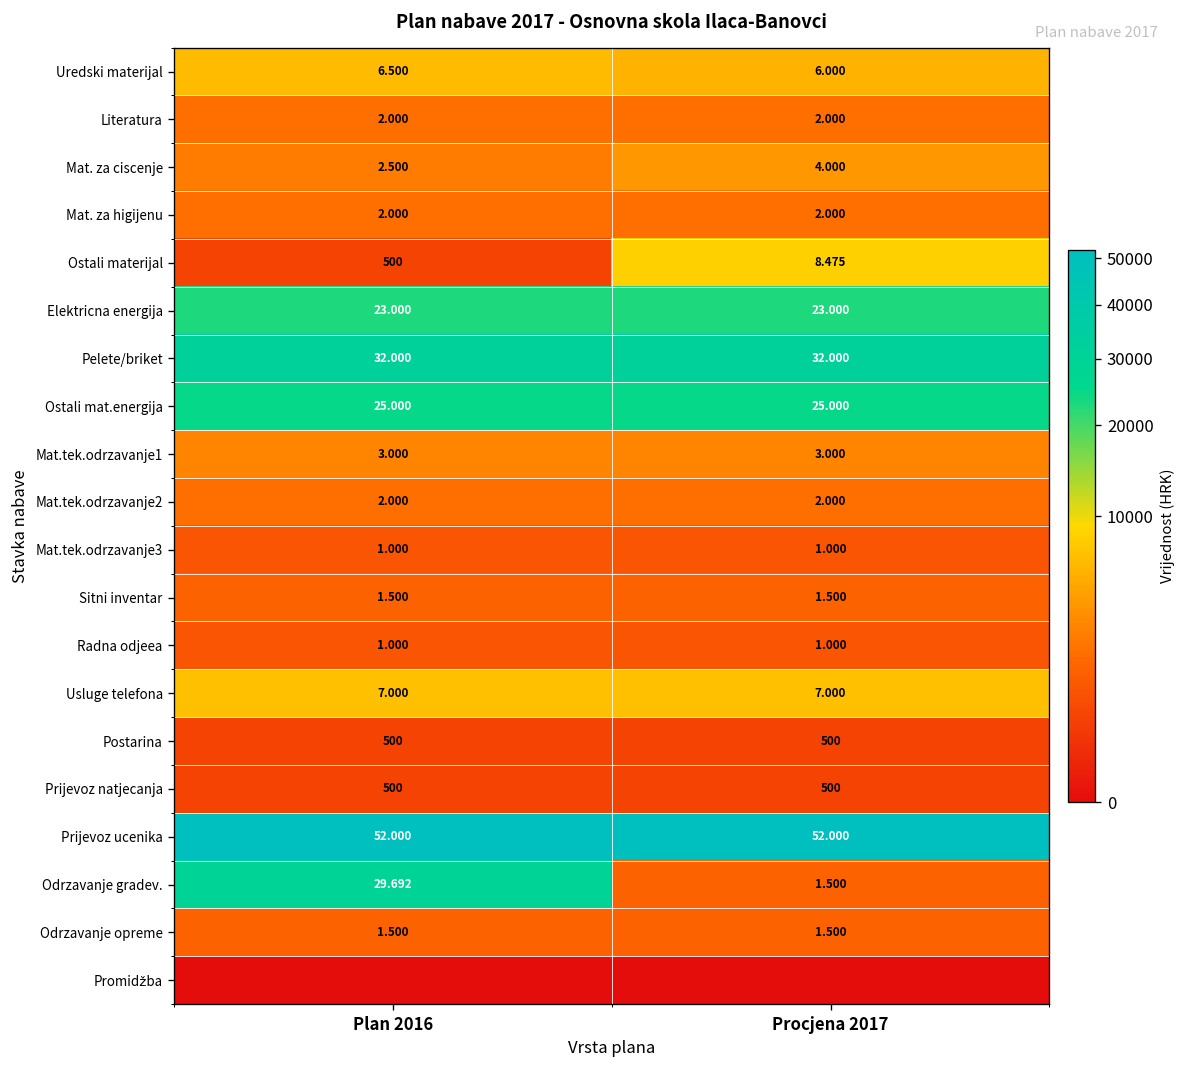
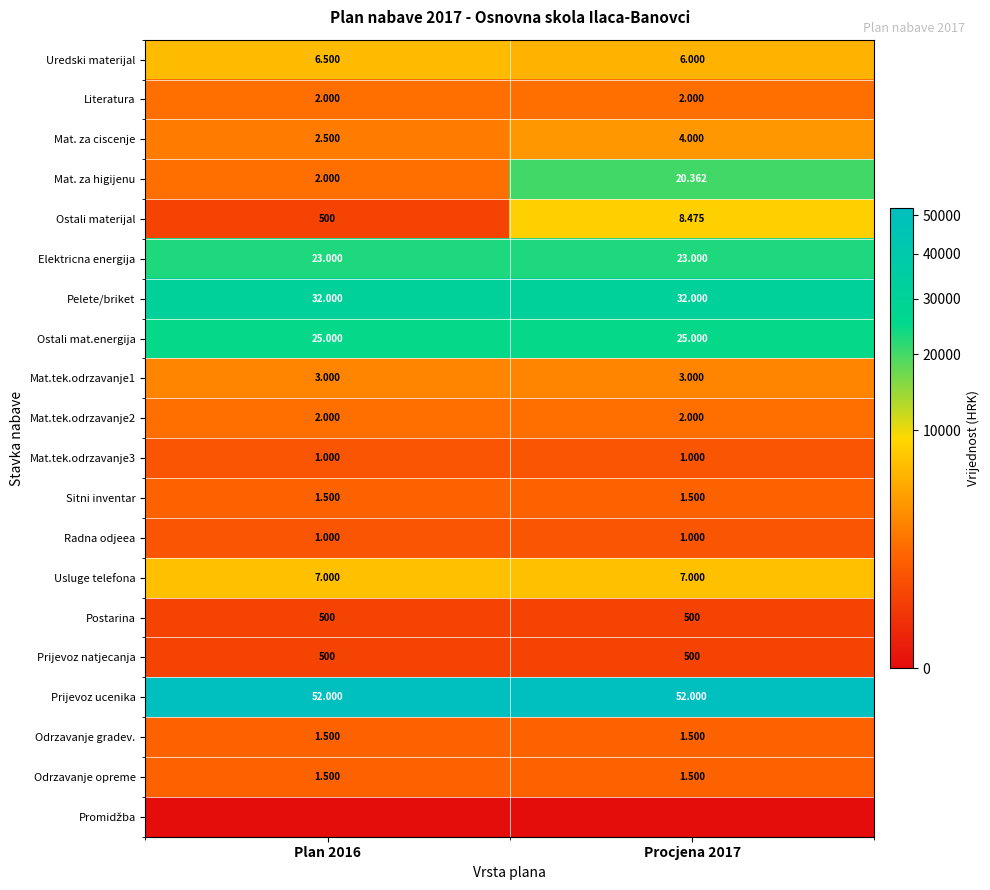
Mat. za higijenu, Procjena 2017: 2.000 -> 20.362
Odrzavanje gradev., Plan 2016: 29.692 -> 1.500
